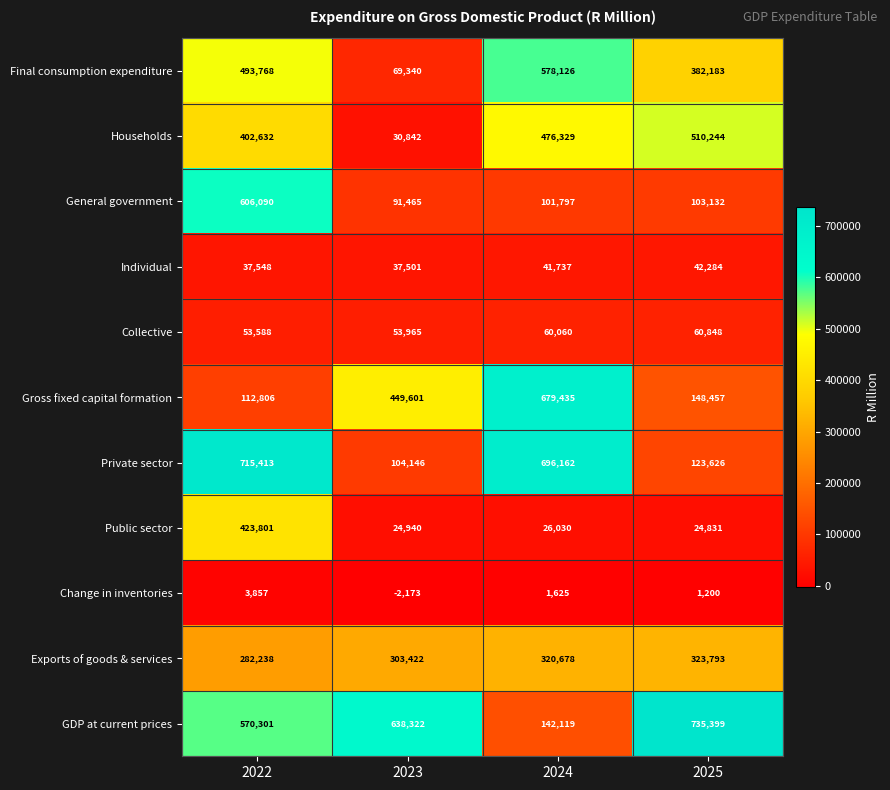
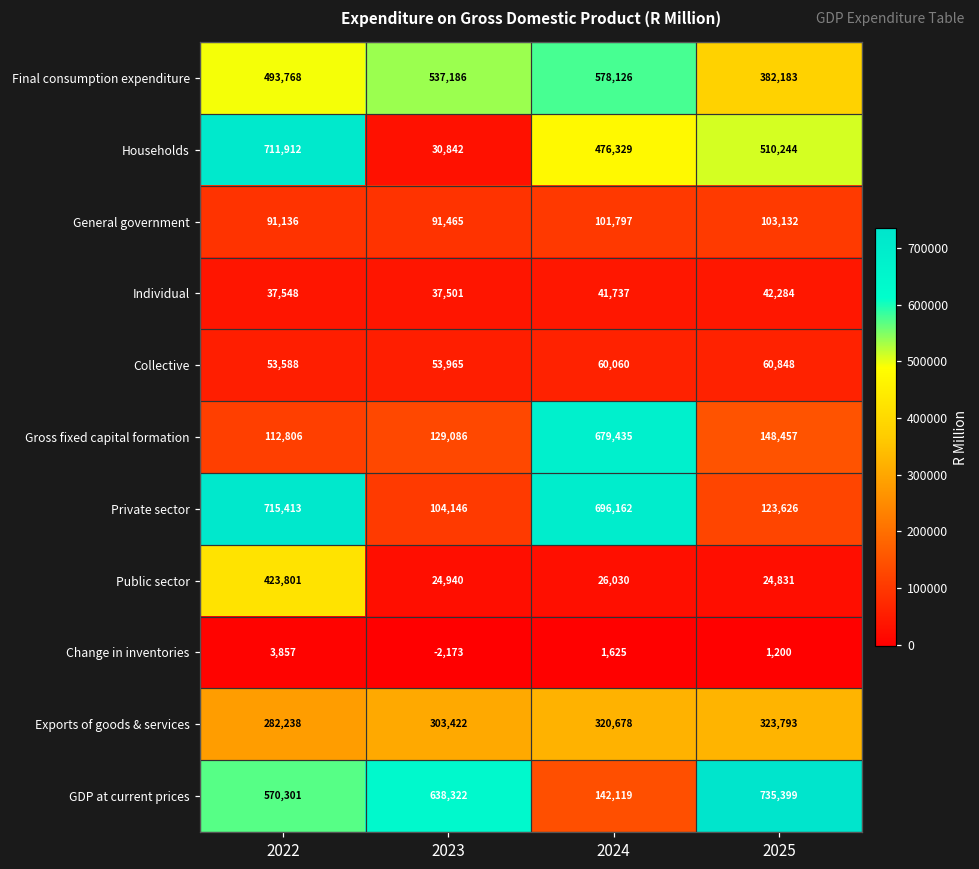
Final consumption expenditure, 2023: 69,340 -> 537,186
Households, 2022: 402,632 -> 711,912
General government, 2022: 606,090 -> 91,136
Gross fixed capital formation, 2023: 449,601 -> 129,086
